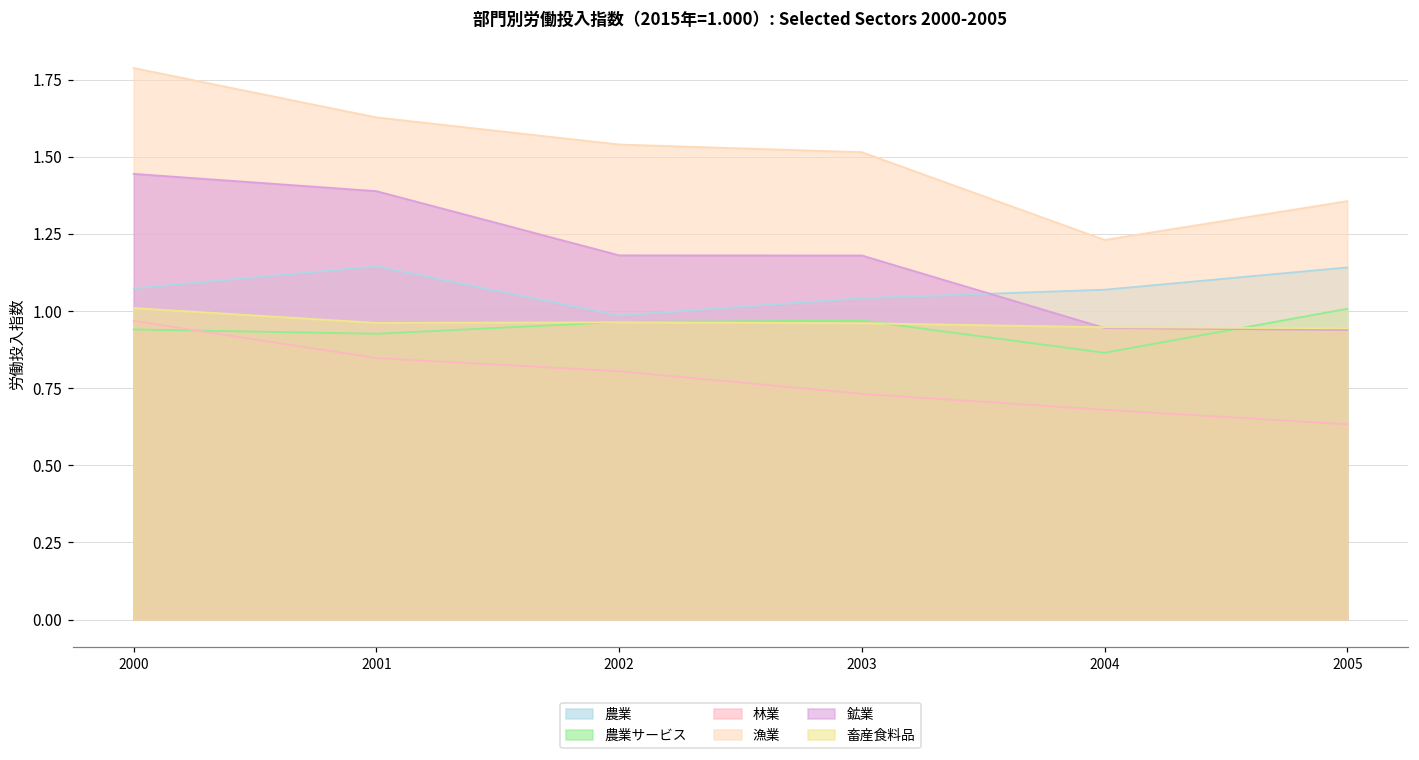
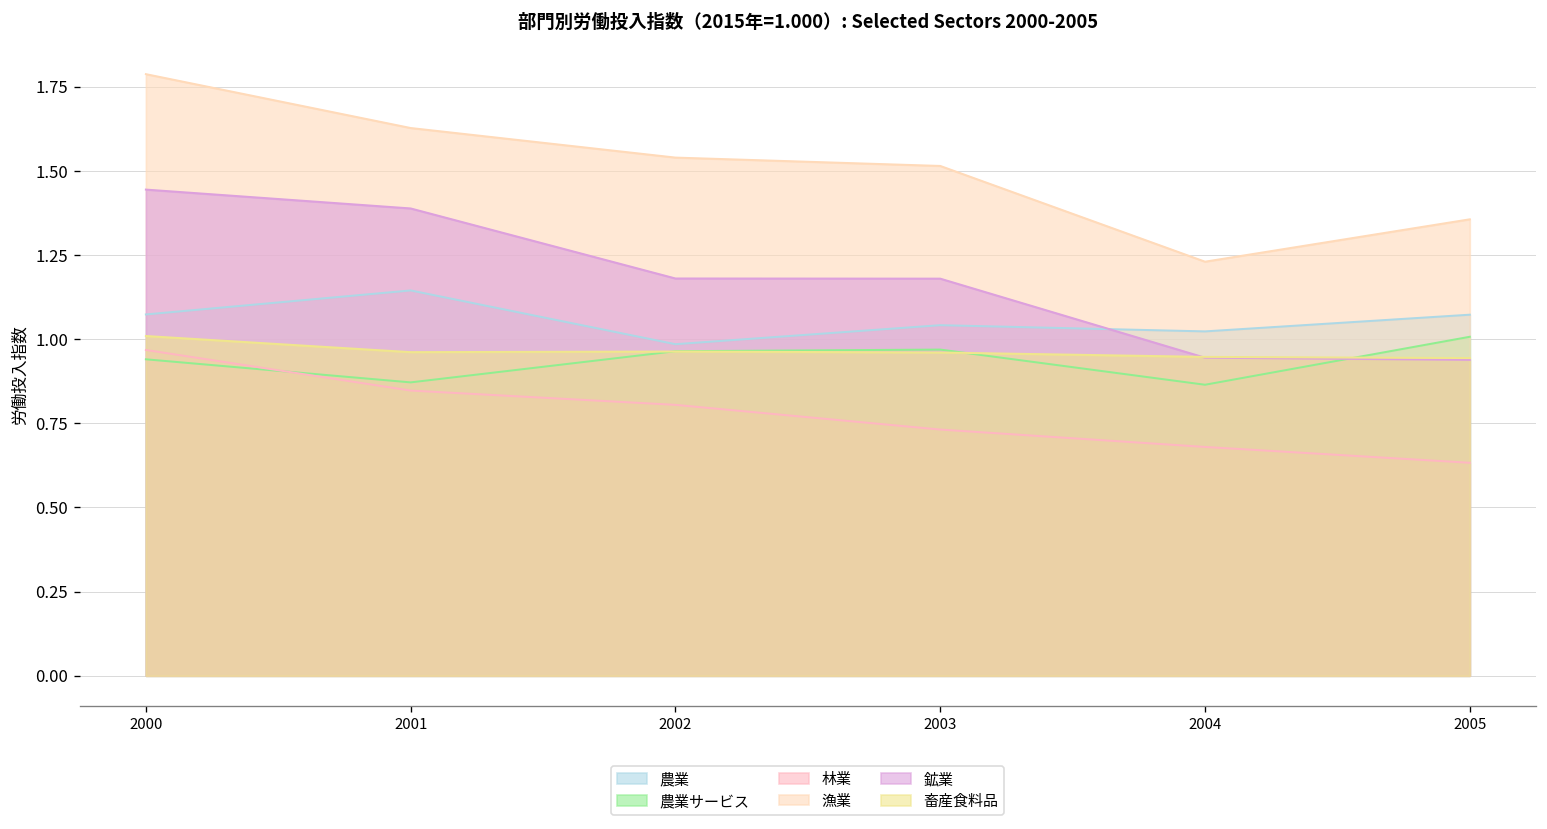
農業サービス, 2001: 0.93 -> 0.87
農業, 2004: 1.07 -> 1.02
農業, 2005: 1.14 -> 1.07
